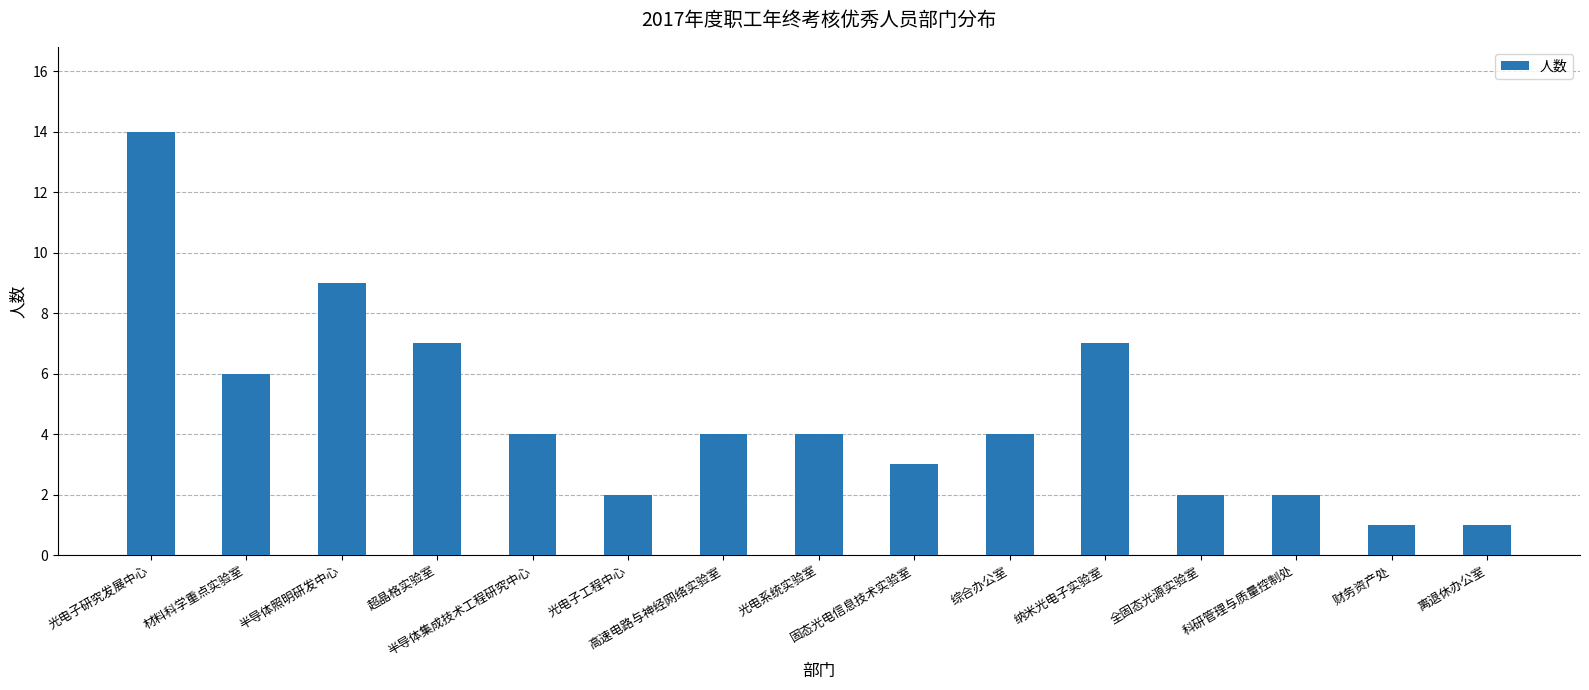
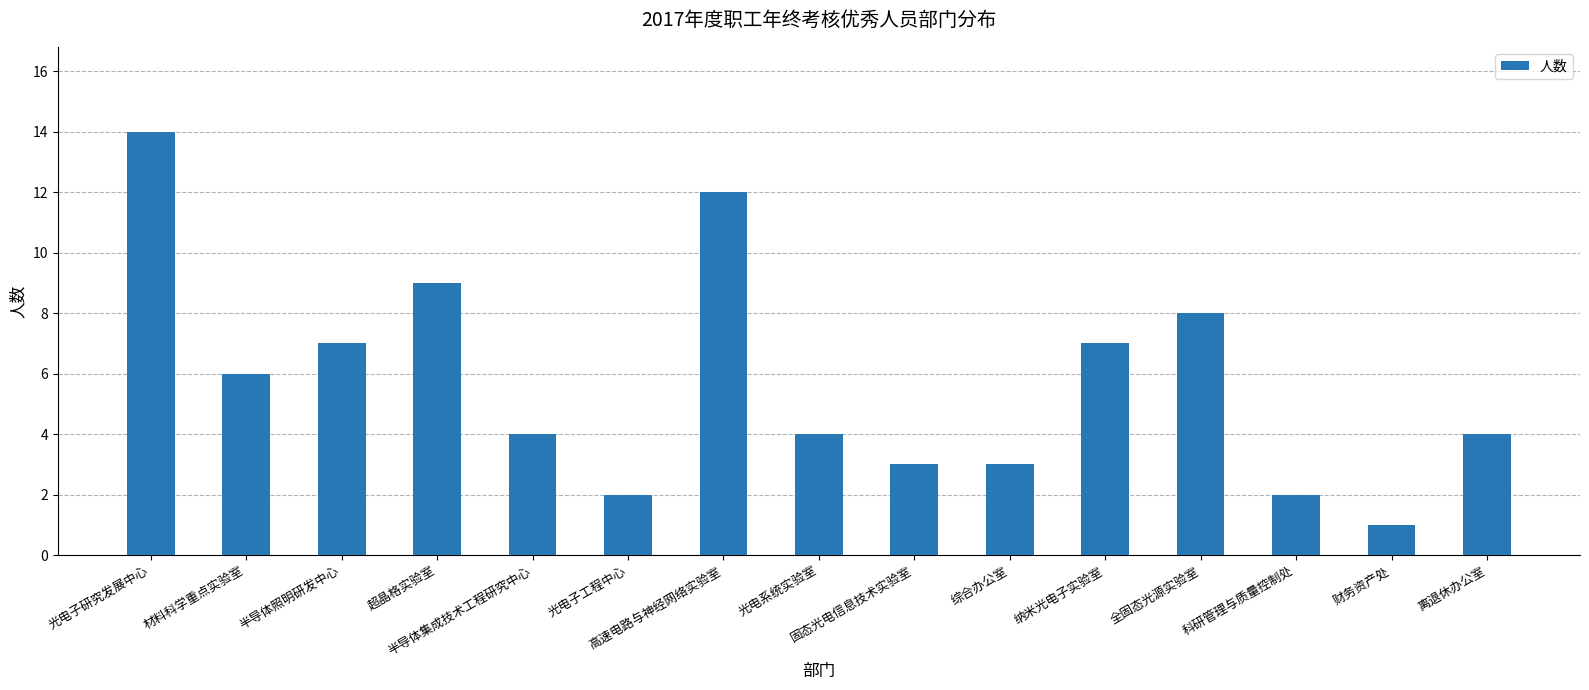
半导体照明研发中心: 9 -> 7
超晶格实验室: 7 -> 9
高速电路与神经网络实验室: 4 -> 12
综合办公室: 4 -> 3
全固态光源实验室: 2 -> 8
离退休办公室: 1 -> 4
